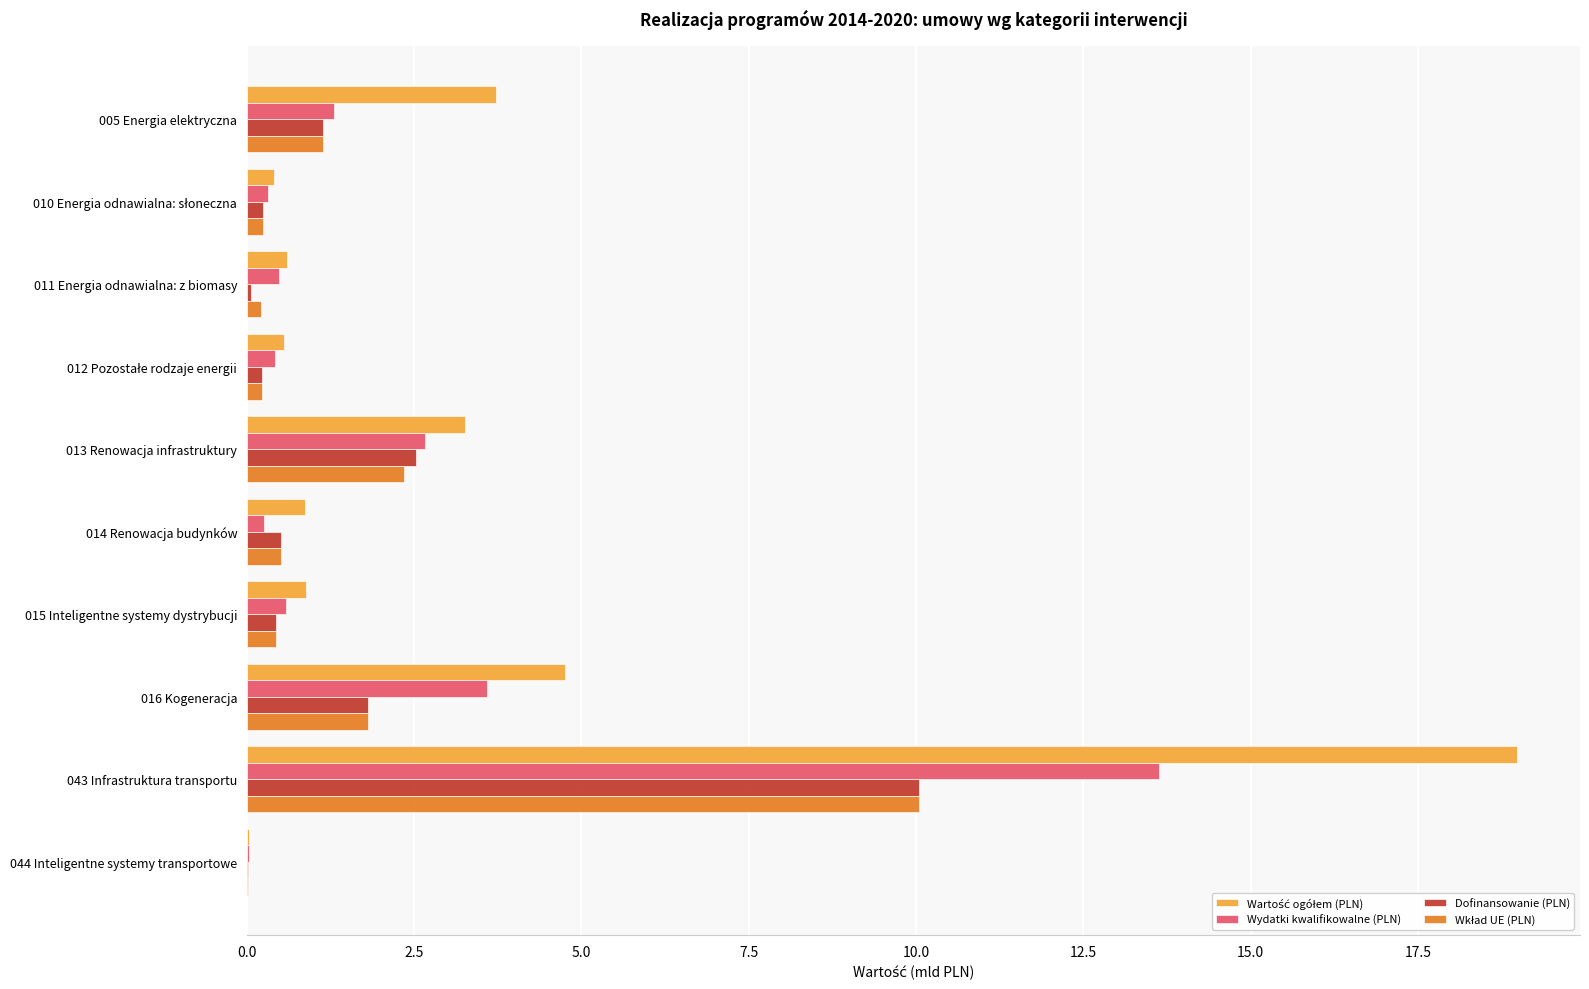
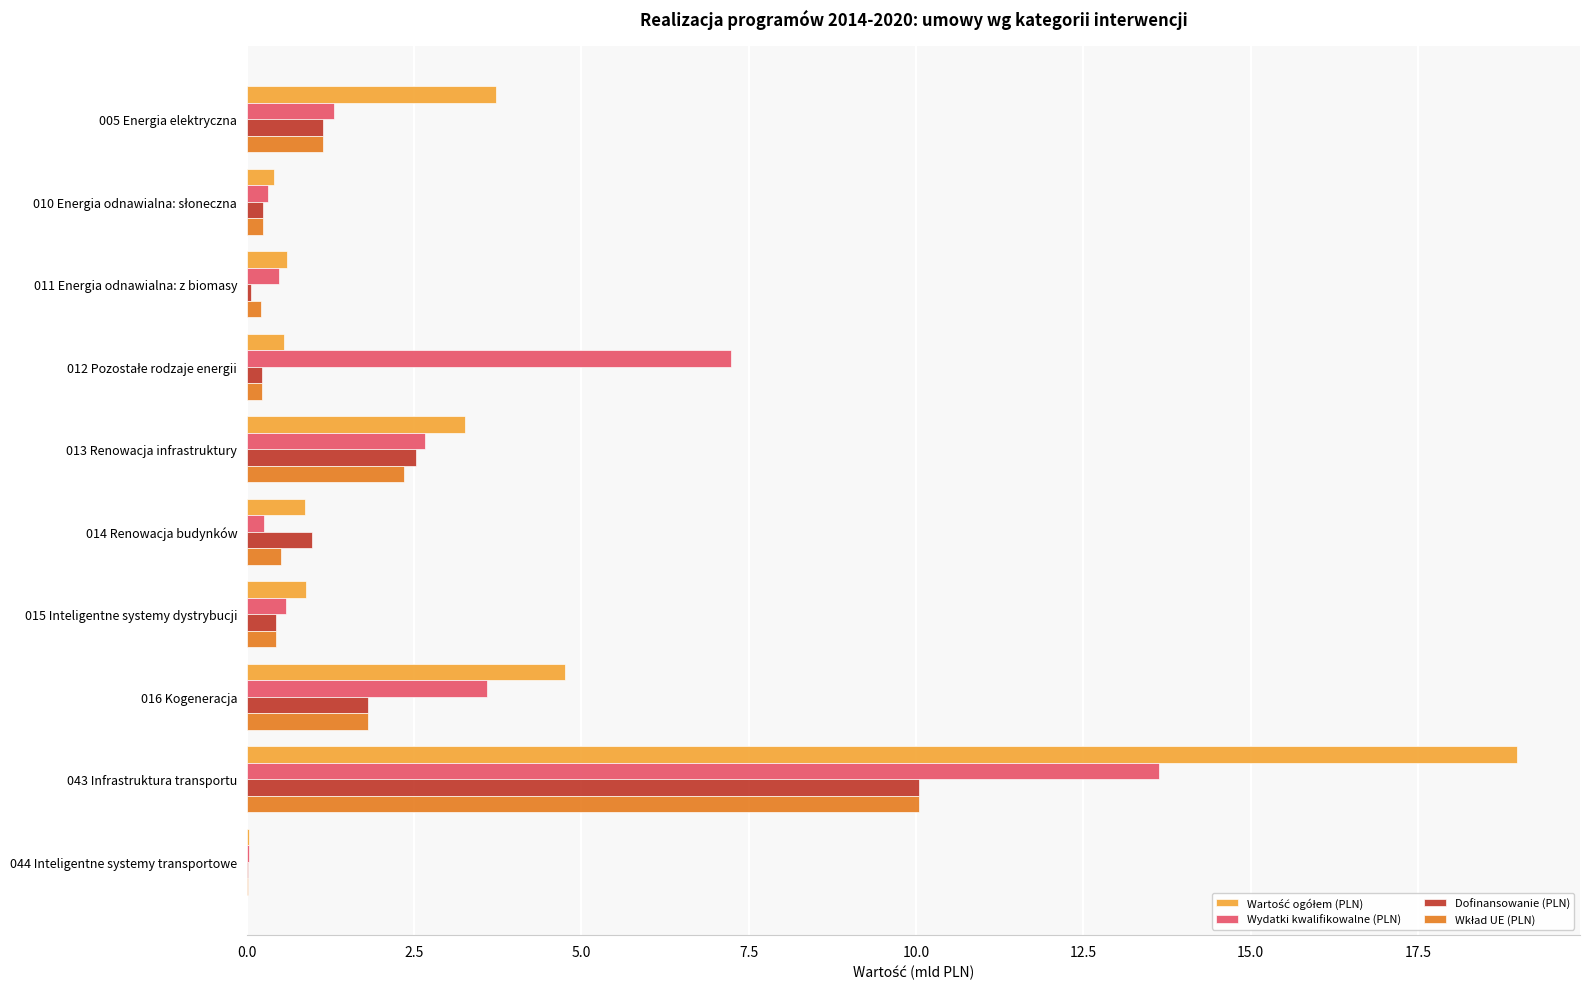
Wydatki kwalifikowalne (PLN), 012 Pozostałe rodzaje energii: 0.4 -> 7.2
Dofinansowanie (PLN), 014 Renowacja budynków: 0.5 -> 1.0
